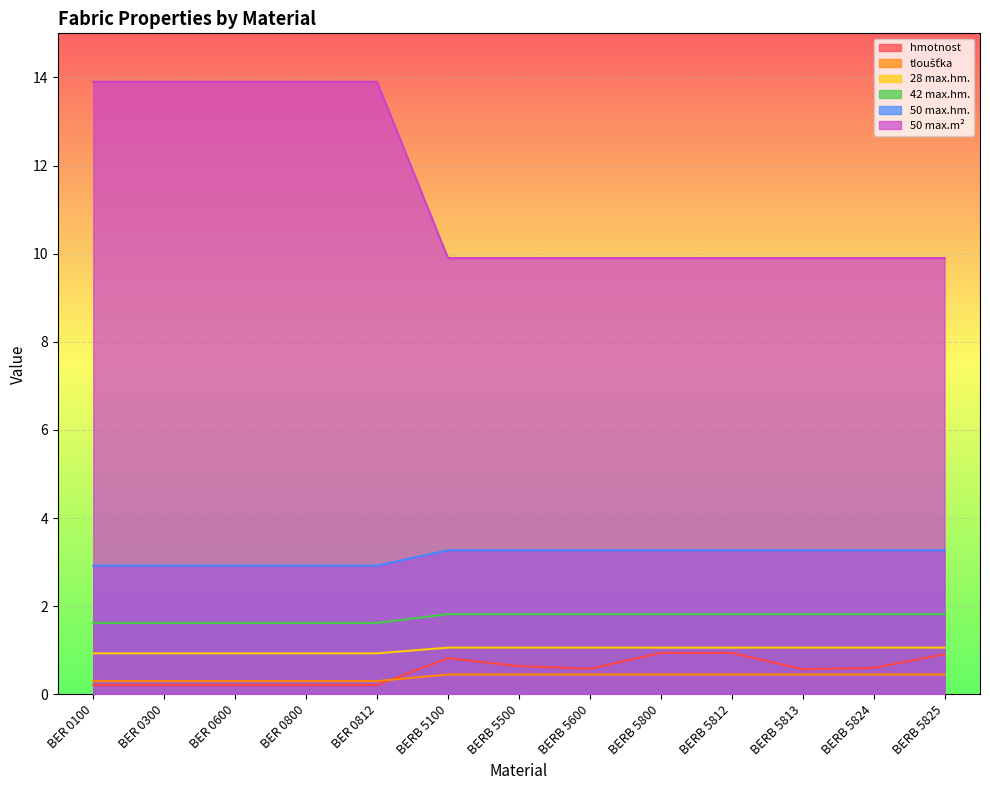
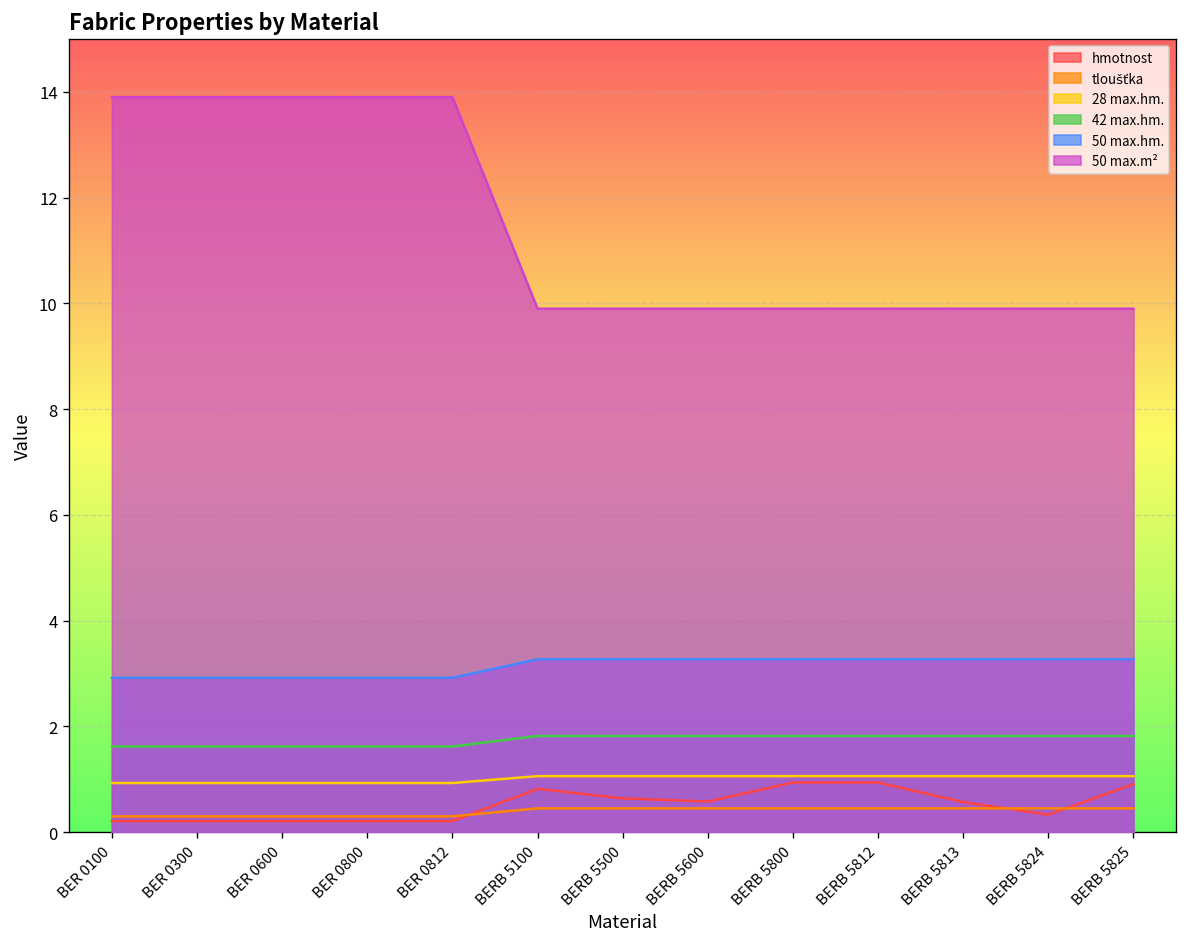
hmotnost, BERB 5824: 0.6 -> 0.3
